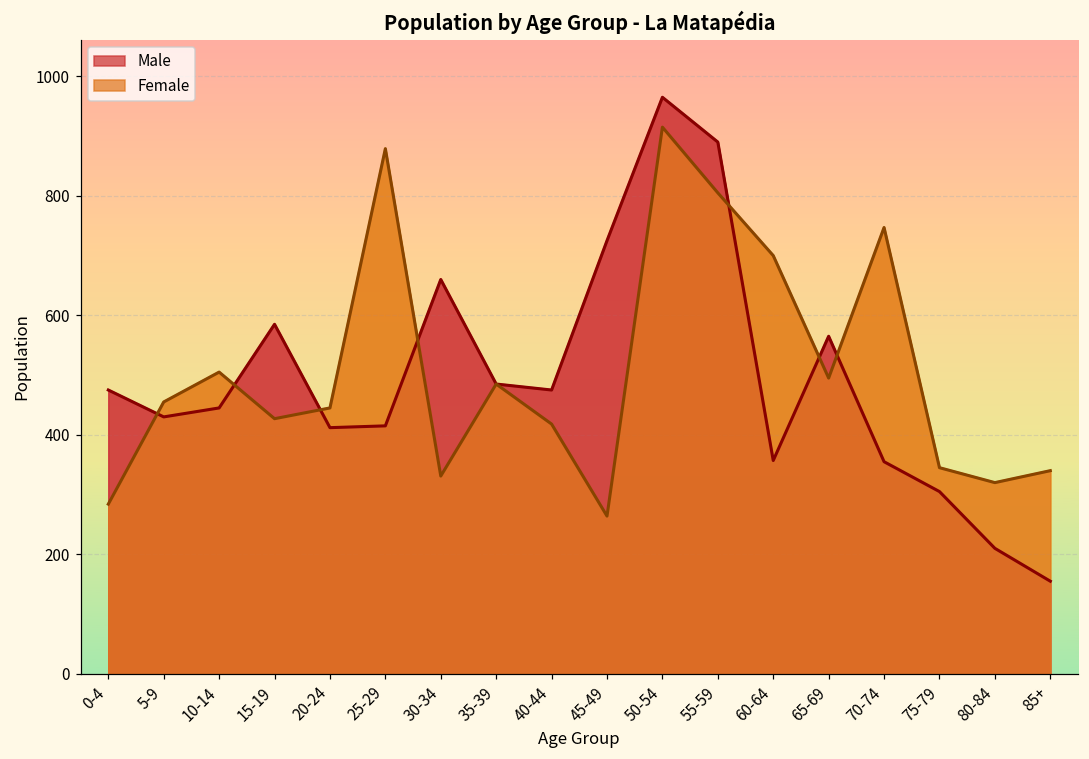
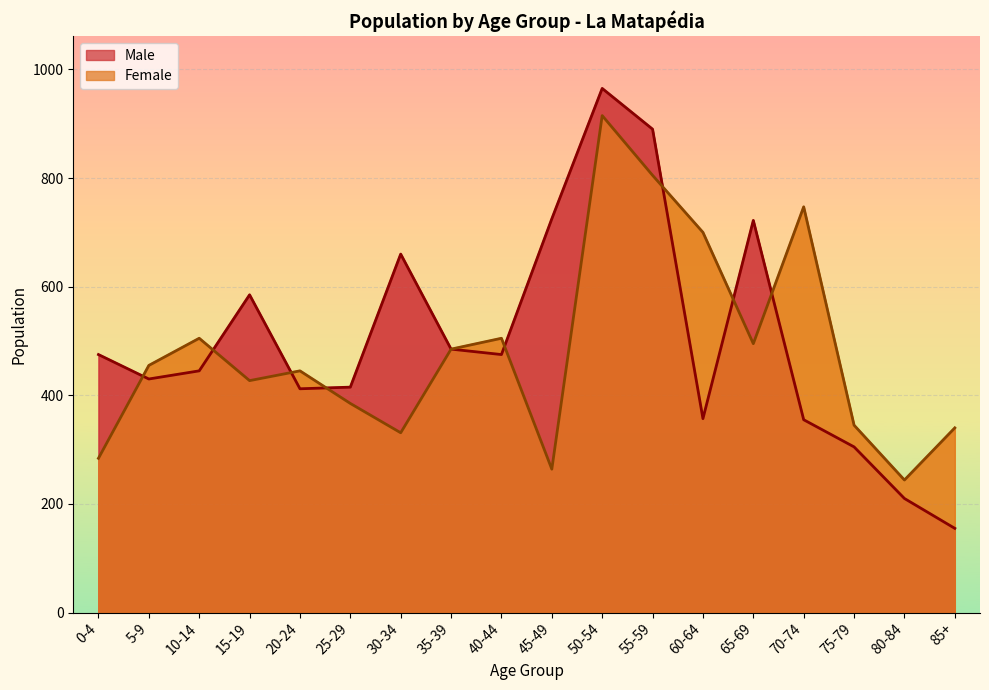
Female, 25-29: 880 -> 390
Female, 40-44: 420 -> 510
Male, 65-69: 570 -> 720
Female, 80-84: 320 -> 240
